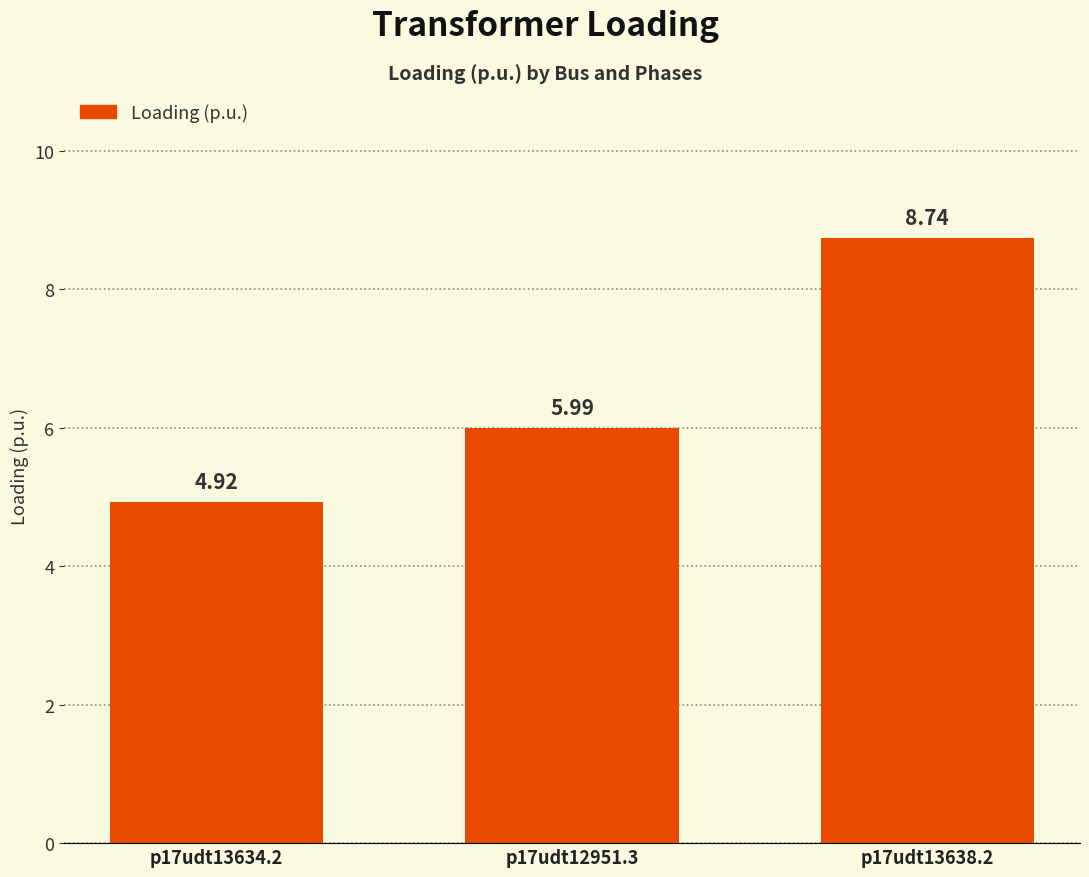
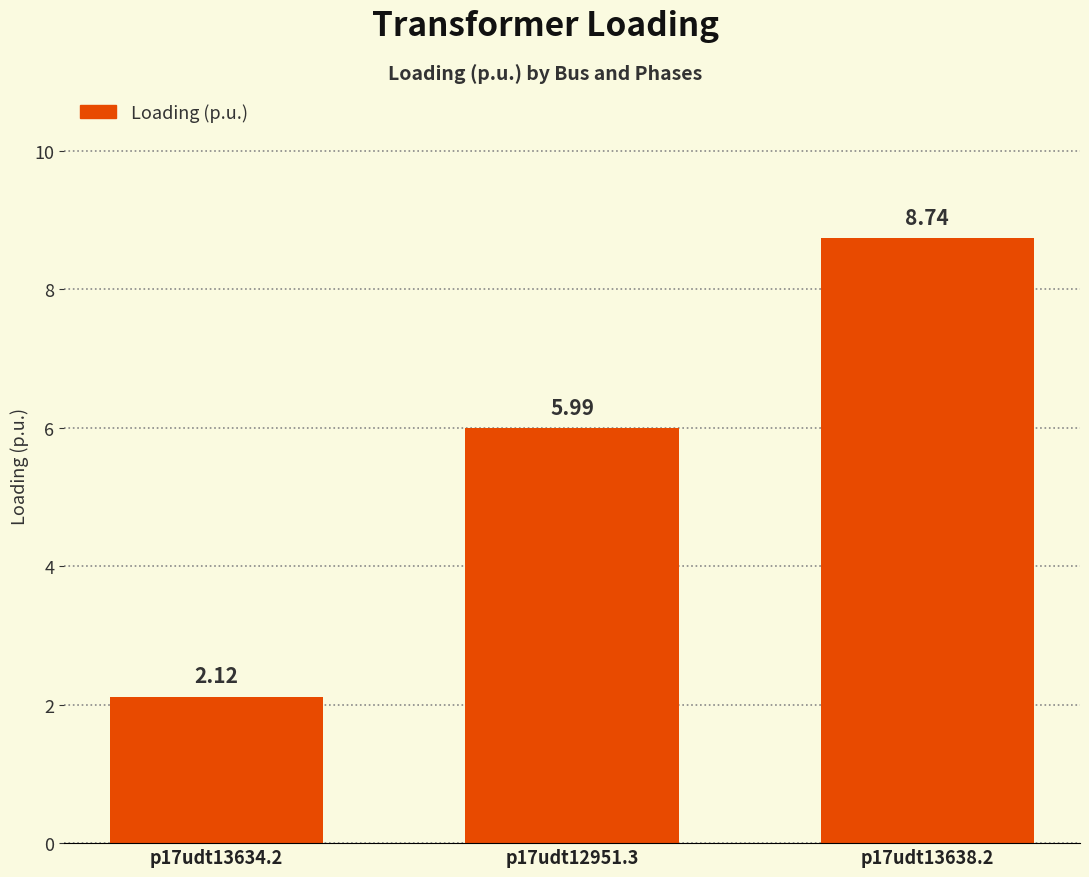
p17udt13634.2: 4.92 -> 2.12
